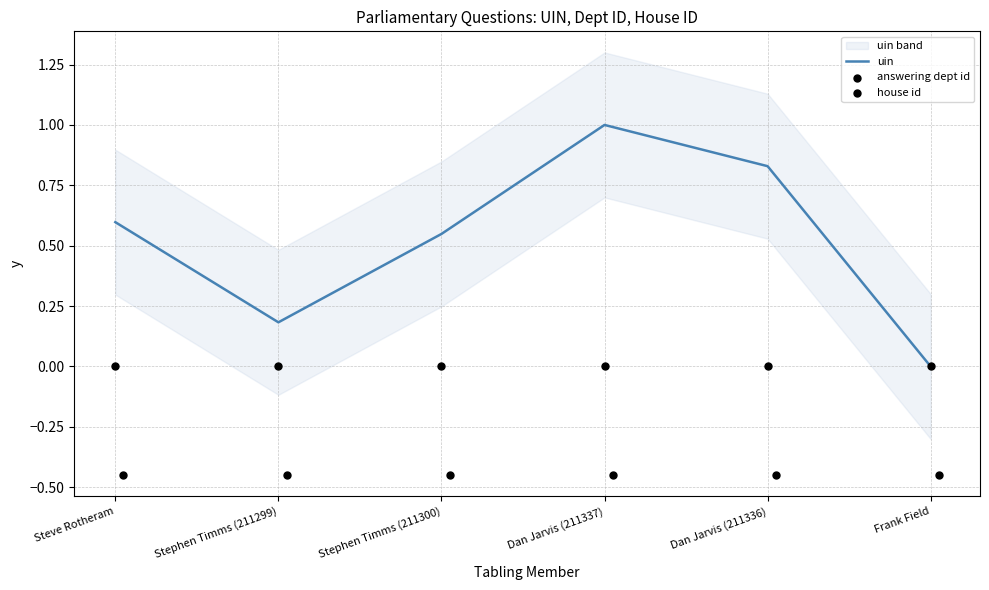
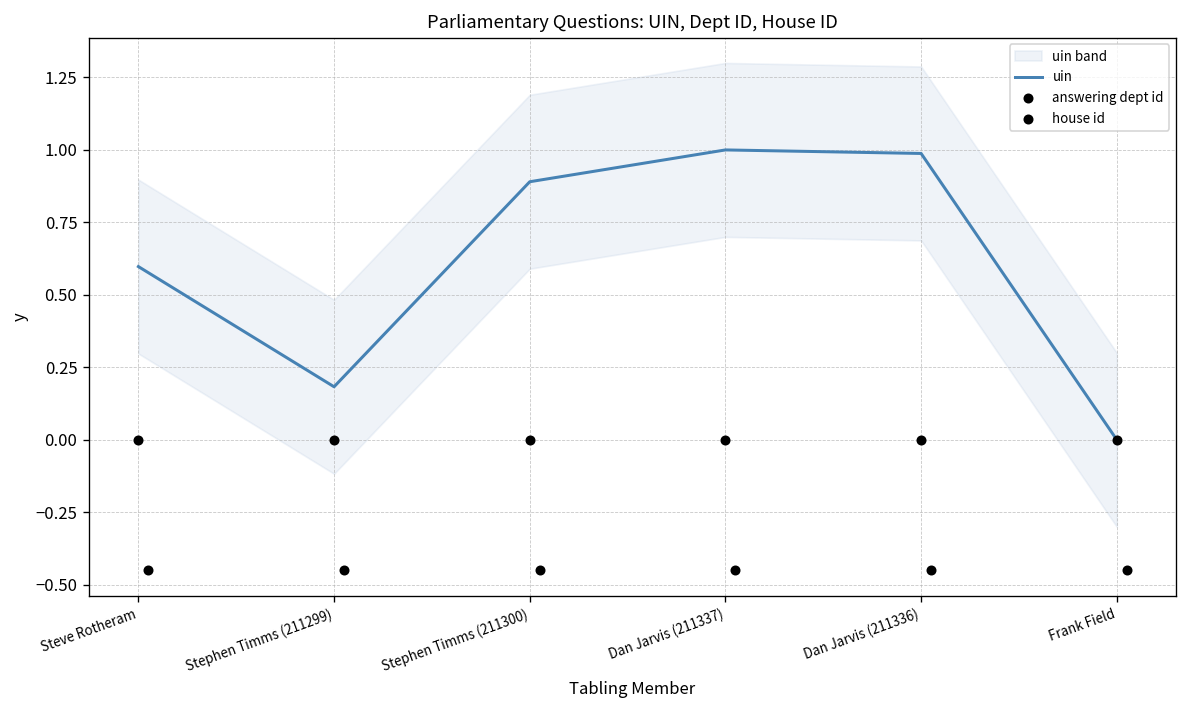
uin, Stephen Timms (211300): 0.55 -> 0.89
uin, Dan Jarvis (211336): 0.83 -> 0.99
